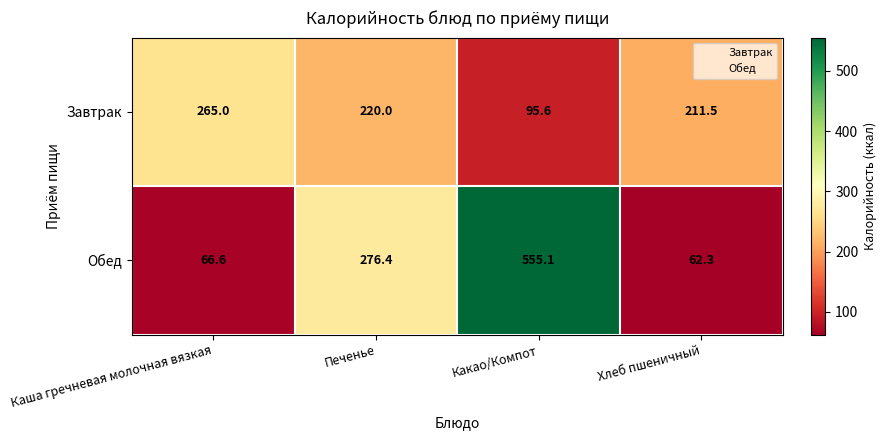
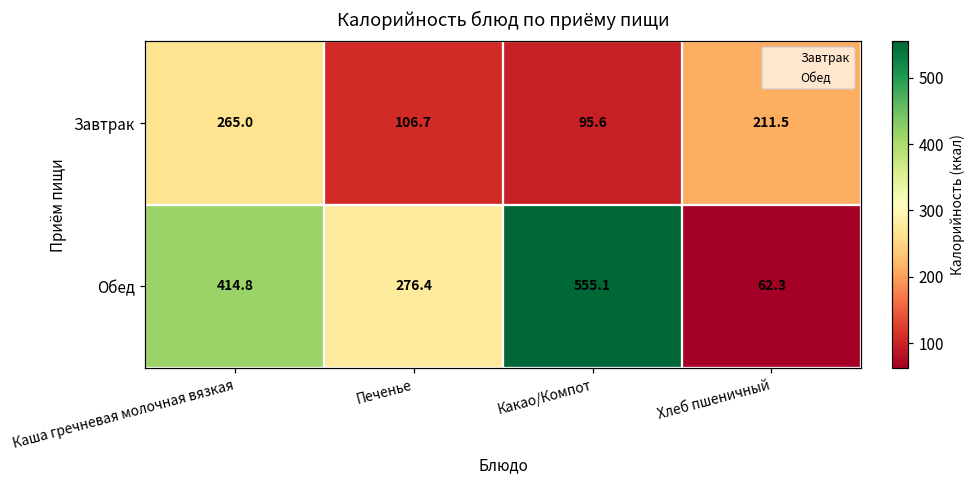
Завтрак, Печенье: 220.0 -> 106.7
Обед, Каша гречневая молочная вязкая: 66.6 -> 414.8
